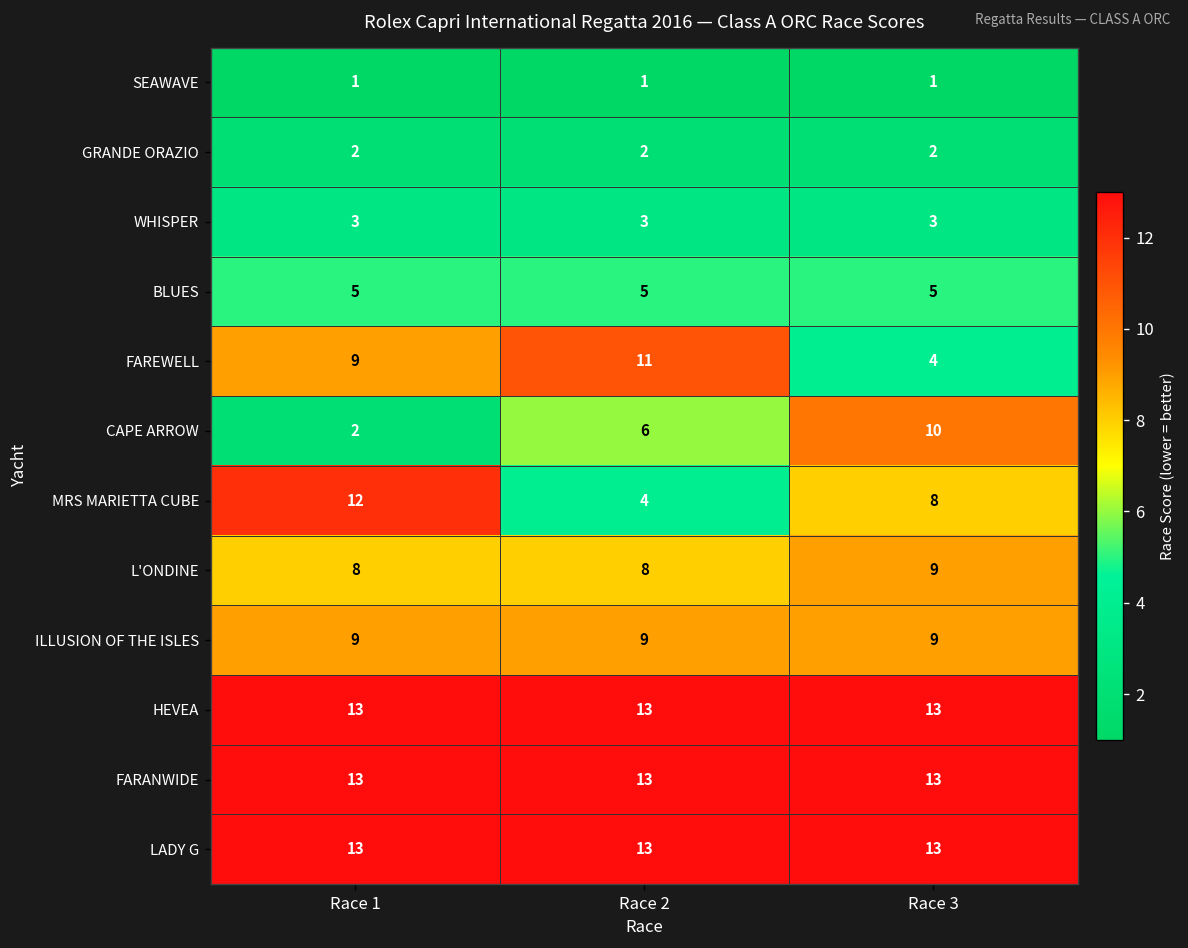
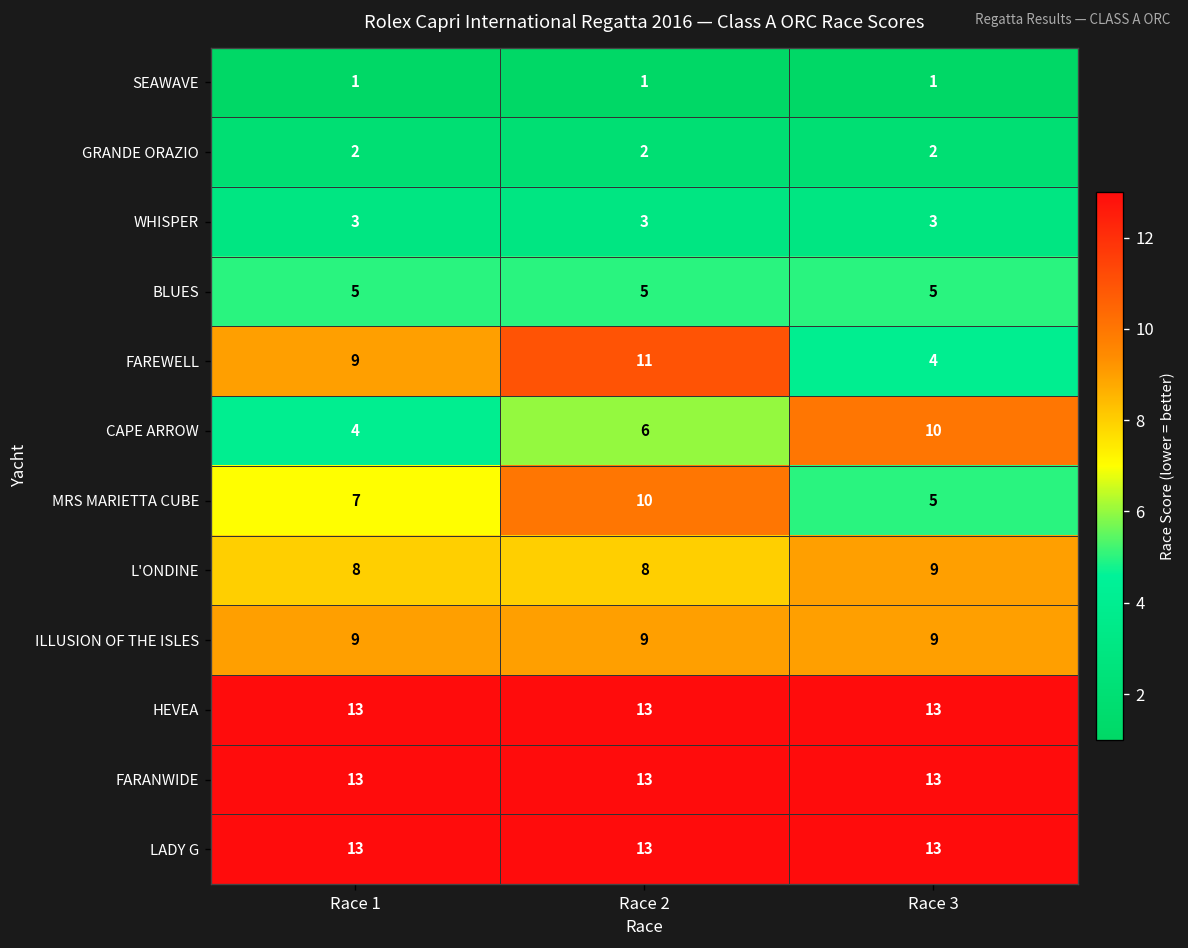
CAPE ARROW, Race 1: 2 -> 4
MRS MARIETTA CUBE, Race 1: 12 -> 7
MRS MARIETTA CUBE, Race 2: 4 -> 10
MRS MARIETTA CUBE, Race 3: 8 -> 5
